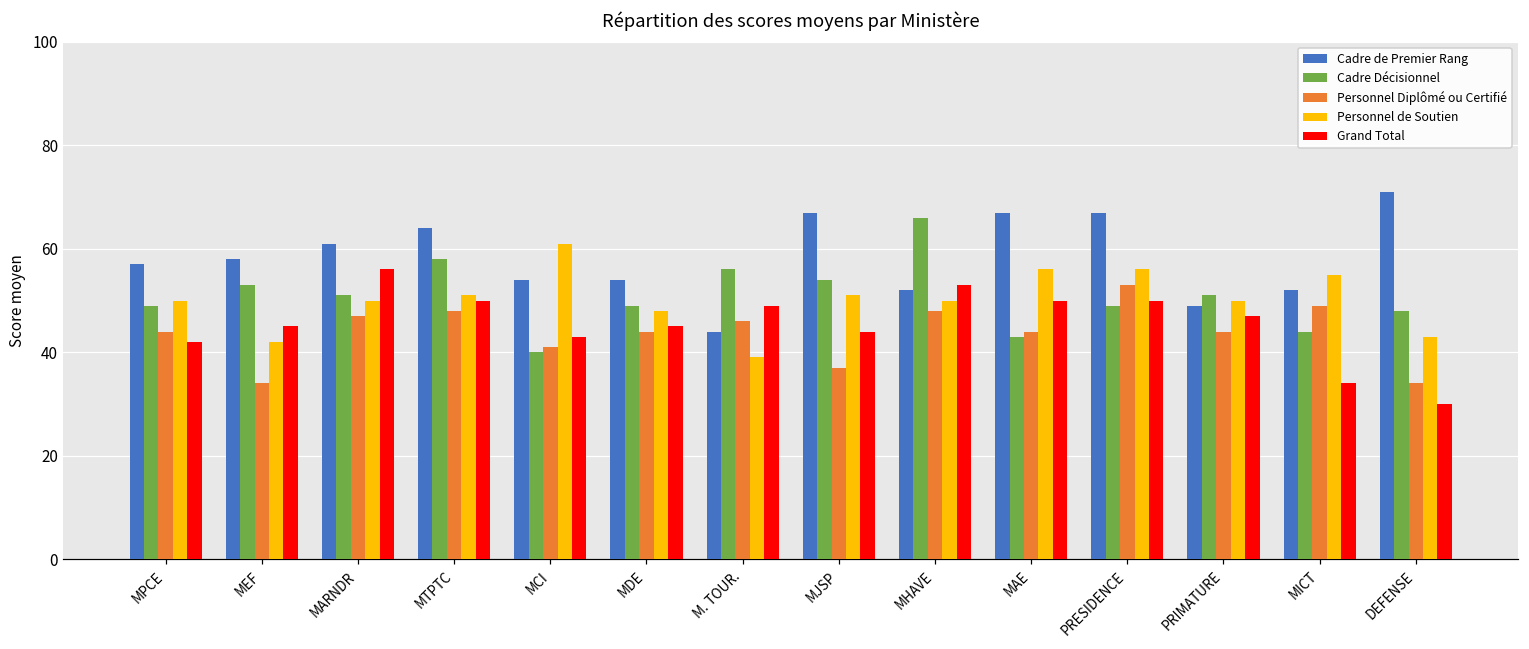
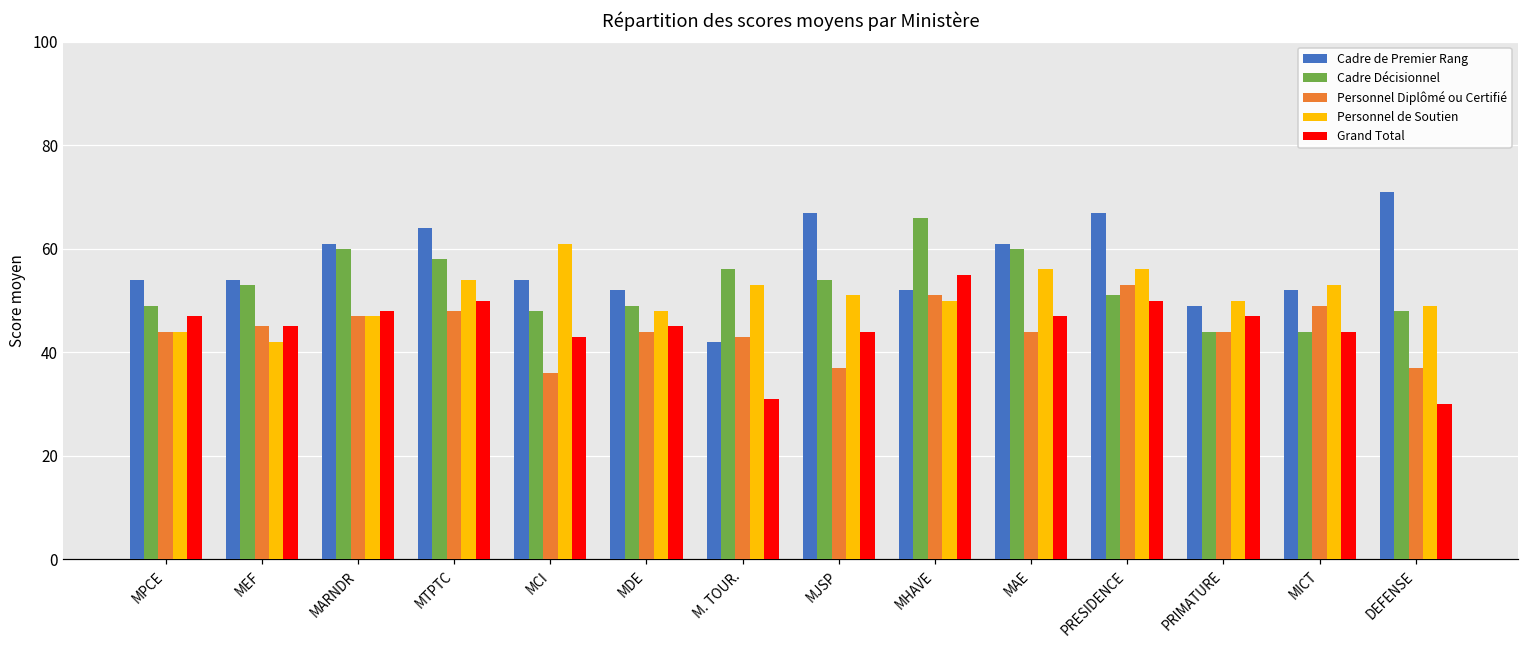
Cadre de Premier Rang, MPCE: 57 -> 54
Personnel de Soutien, MPCE: 50 -> 44
Grand Total, MPCE: 42 -> 47
Cadre de Premier Rang, MEF: 58 -> 54
Personnel Diplômé ou Certifié, MEF: 34 -> 45
Cadre Décisionnel, MARNDR: 51 -> 60
Personnel de Soutien, MARNDR: 50 -> 47
Grand Total, MARNDR: 56 -> 48
Personnel de Soutien, MTPTC: 51 -> 54
Cadre Décisionnel, MCI: 40 -> 48
Personnel Diplômé ou Certifié, MCI: 41 -> 36
Cadre de Premier Rang, MDE: 54 -> 52
Cadre de Premier Rang, M. TOUR.: 44 -> 42
Personnel Diplômé ou Certifié, M. TOUR.: 46 -> 43
Personnel de Soutien, M. TOUR.: 39 -> 53
Grand Total, M. TOUR.: 49 -> 31
Personnel Diplômé ou Certifié, MHAVE: 48 -> 51
Grand Total, MHAVE: 53 -> 55
Cadre de Premier Rang, MAE: 67 -> 61
Cadre Décisionnel, MAE: 43 -> 60
Grand Total, MAE: 50 -> 47
Cadre Décisionnel, PRESIDENCE: 49 -> 51
Cadre Décisionnel, PRIMATURE: 51 -> 44
Personnel de Soutien, MICT: 55 -> 53
Grand Total, MICT: 34 -> 44
Personnel Diplômé ou Certifié, DEFENSE: 34 -> 37
Personnel de Soutien, DEFENSE: 43 -> 49
